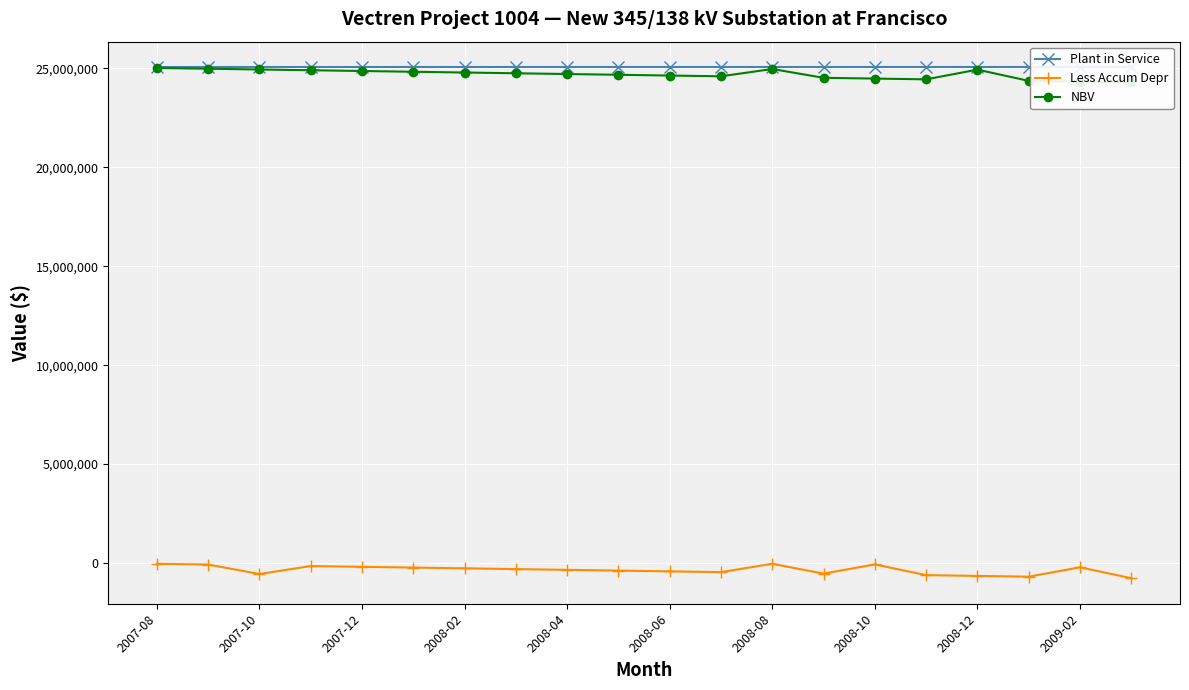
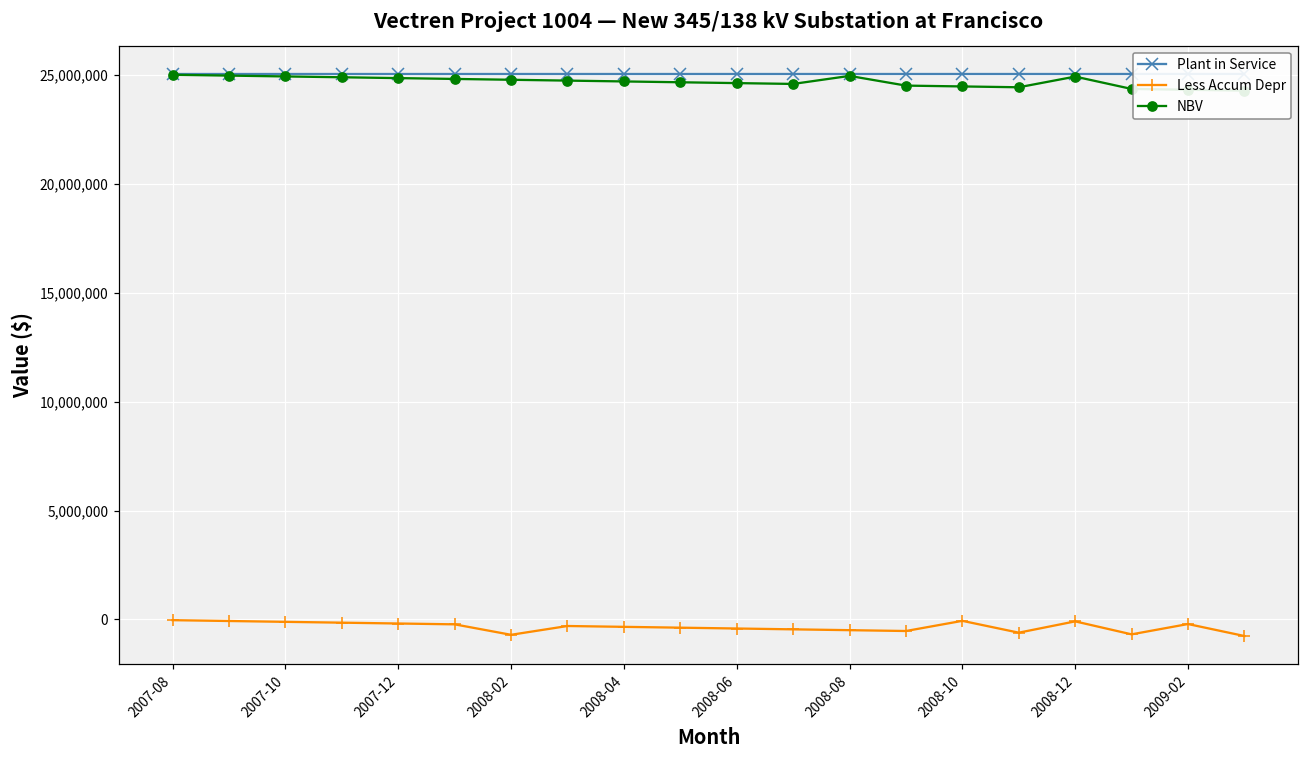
Less Accum Depr, 2007-10: -600,000 -> -100,000
Less Accum Depr, 2008-02: -300,000 -> -700,000
Less Accum Depr, 2008-08: 0 -> -500,000
Less Accum Depr, 2008-12: -700,000 -> -100,000
